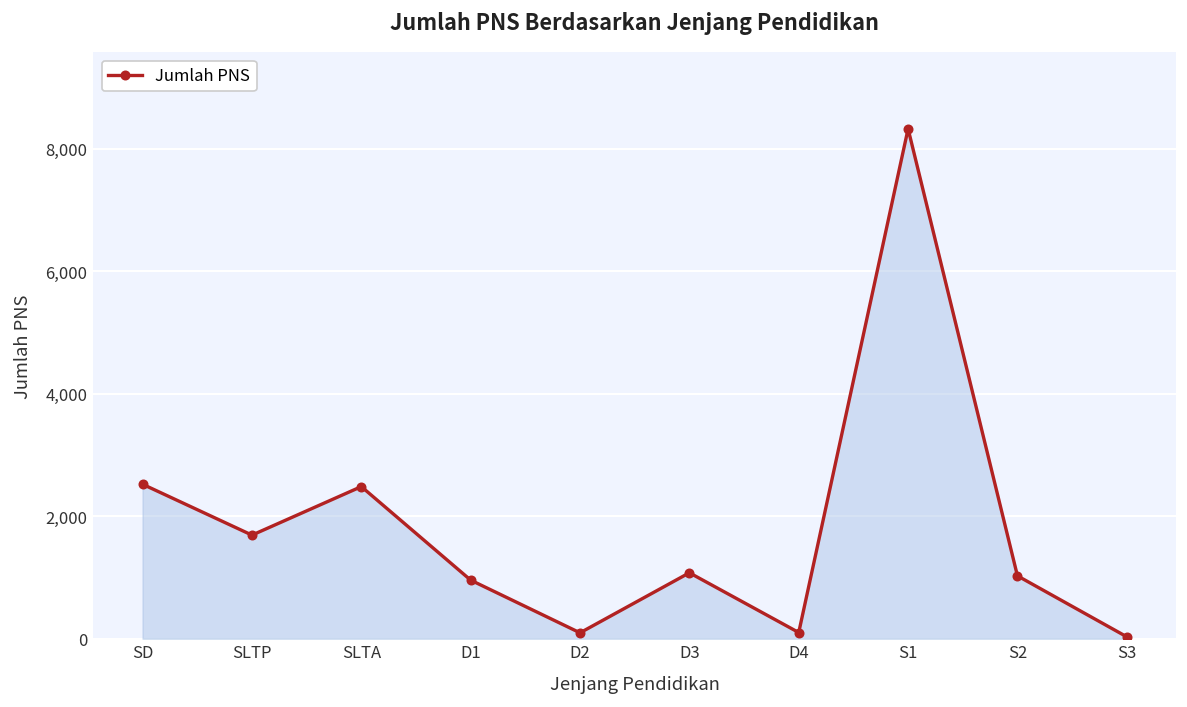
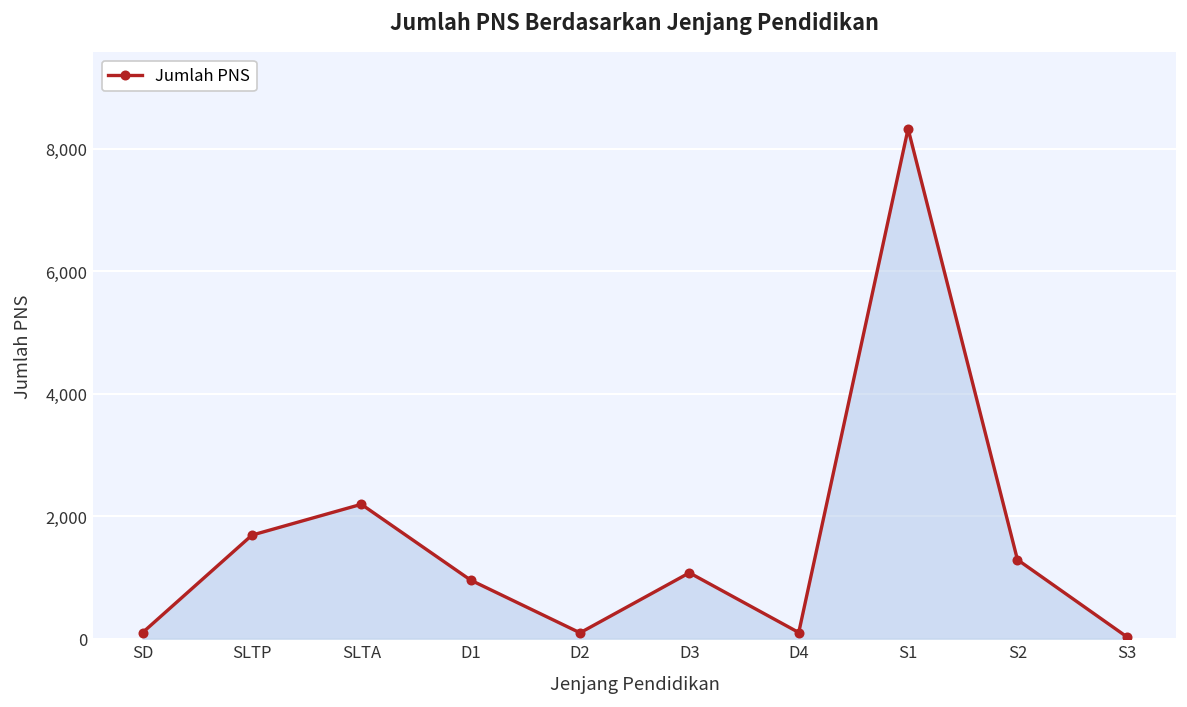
SD: 2,500 -> 100
SLTA: 2,500 -> 2,200
S2: 1,000 -> 1,300
